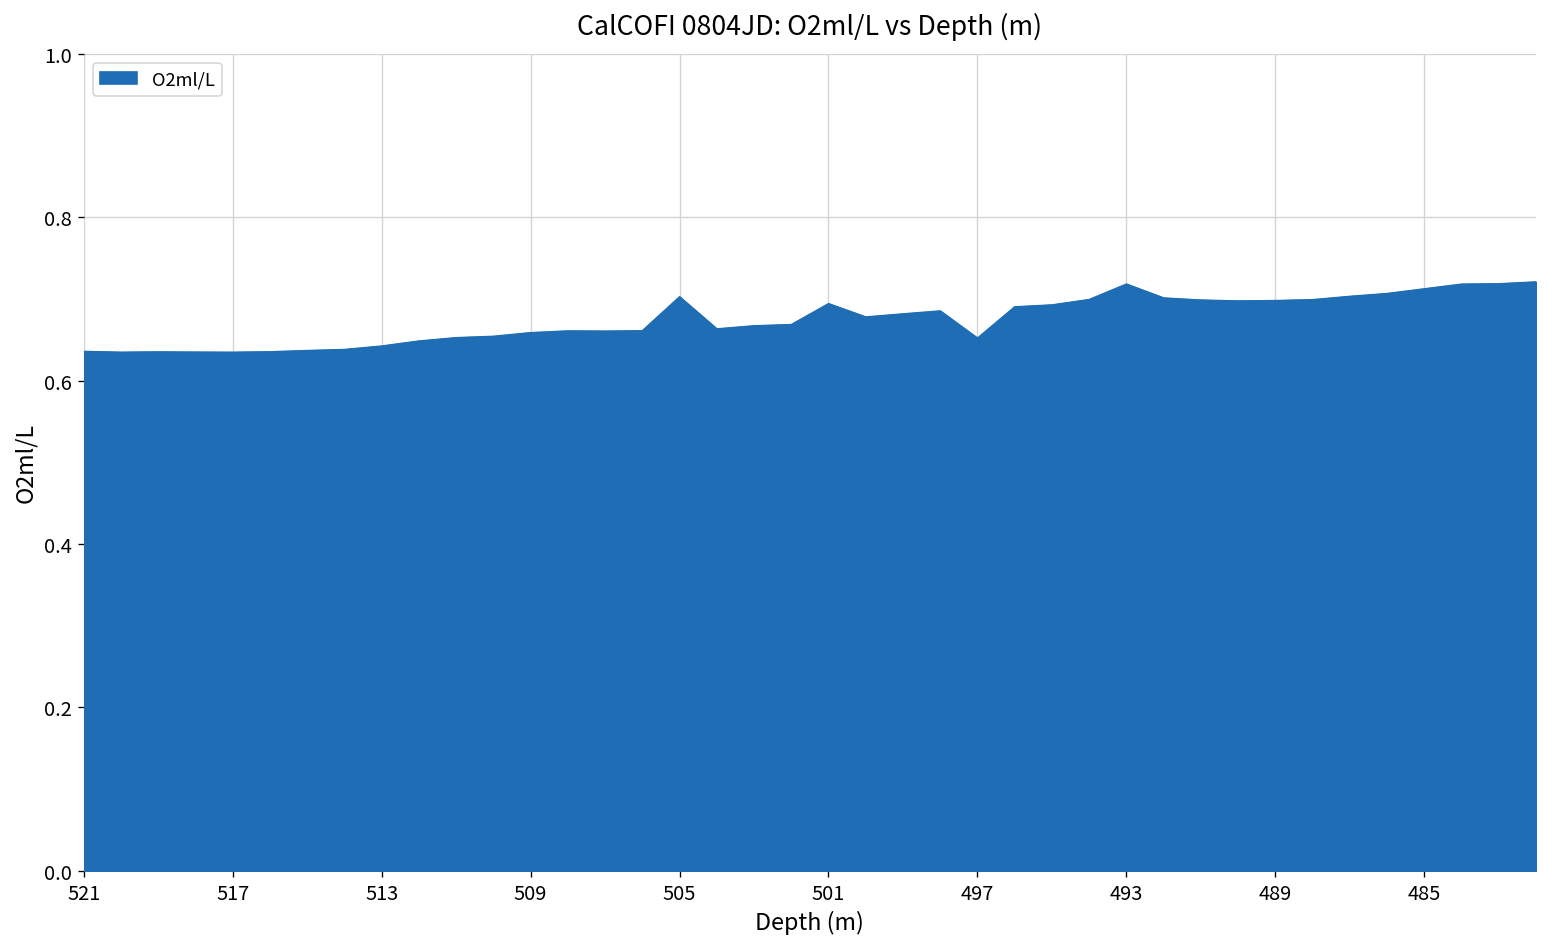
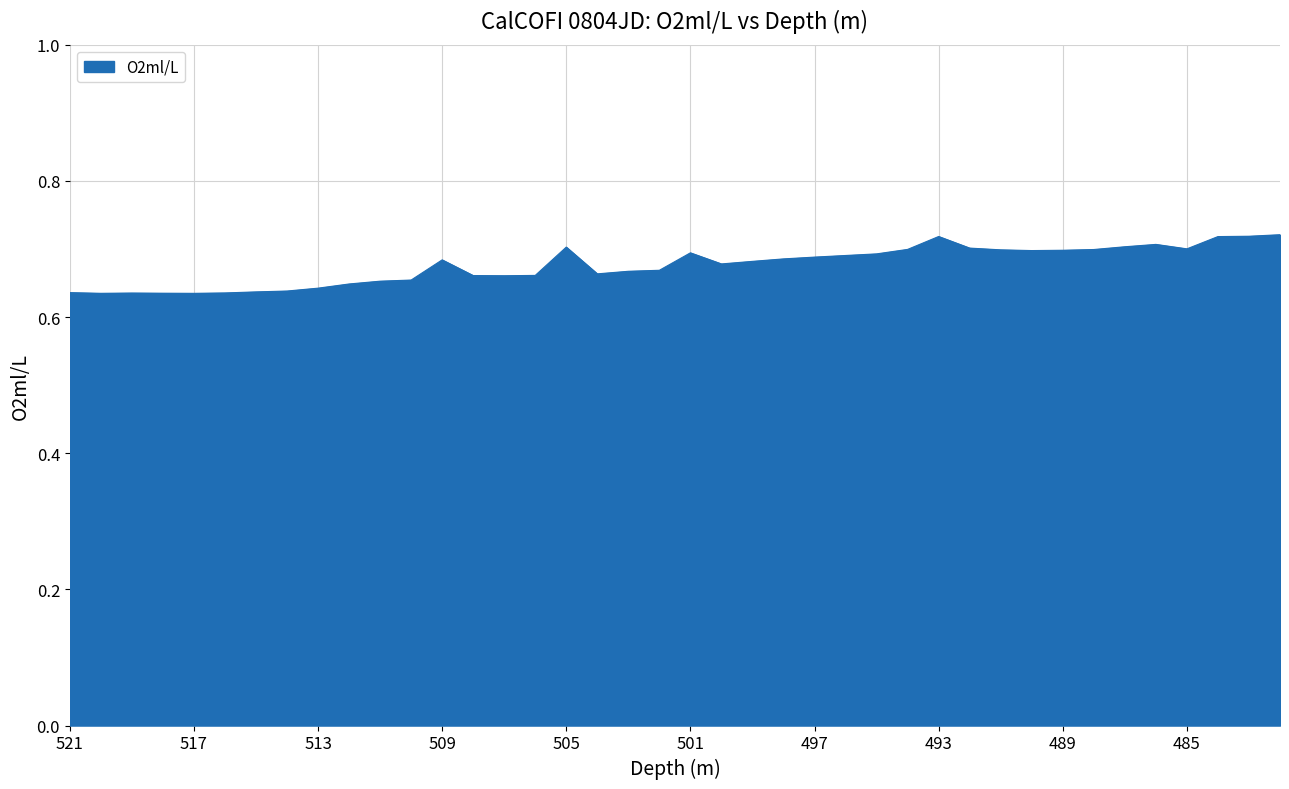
509: 0.66 -> 0.68
497: 0.65 -> 0.69
485: 0.71 -> 0.70
